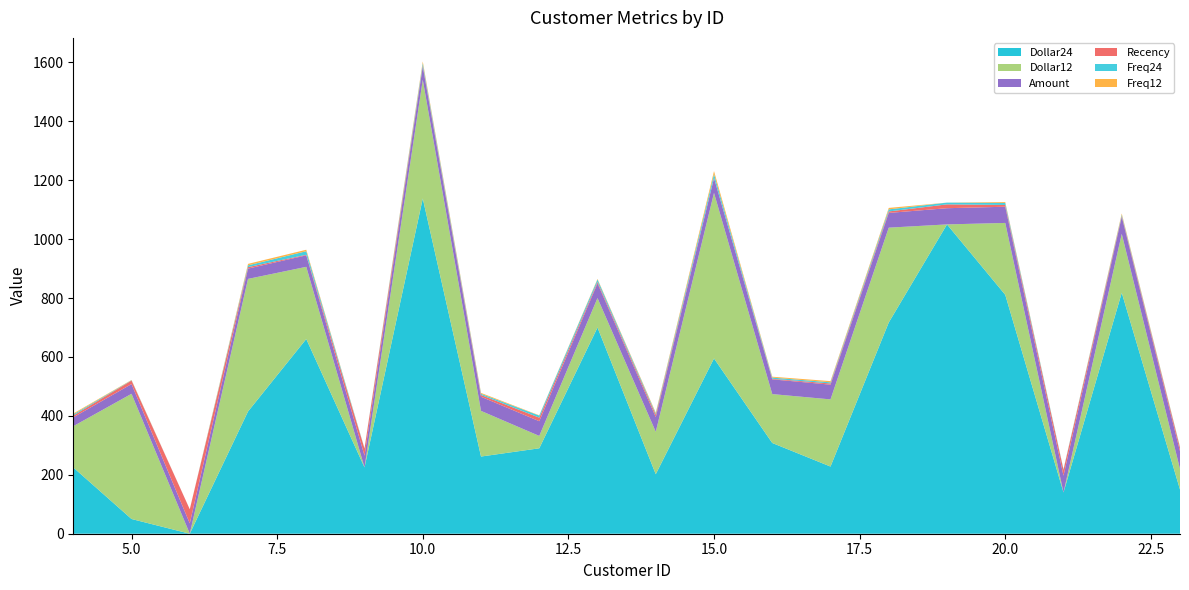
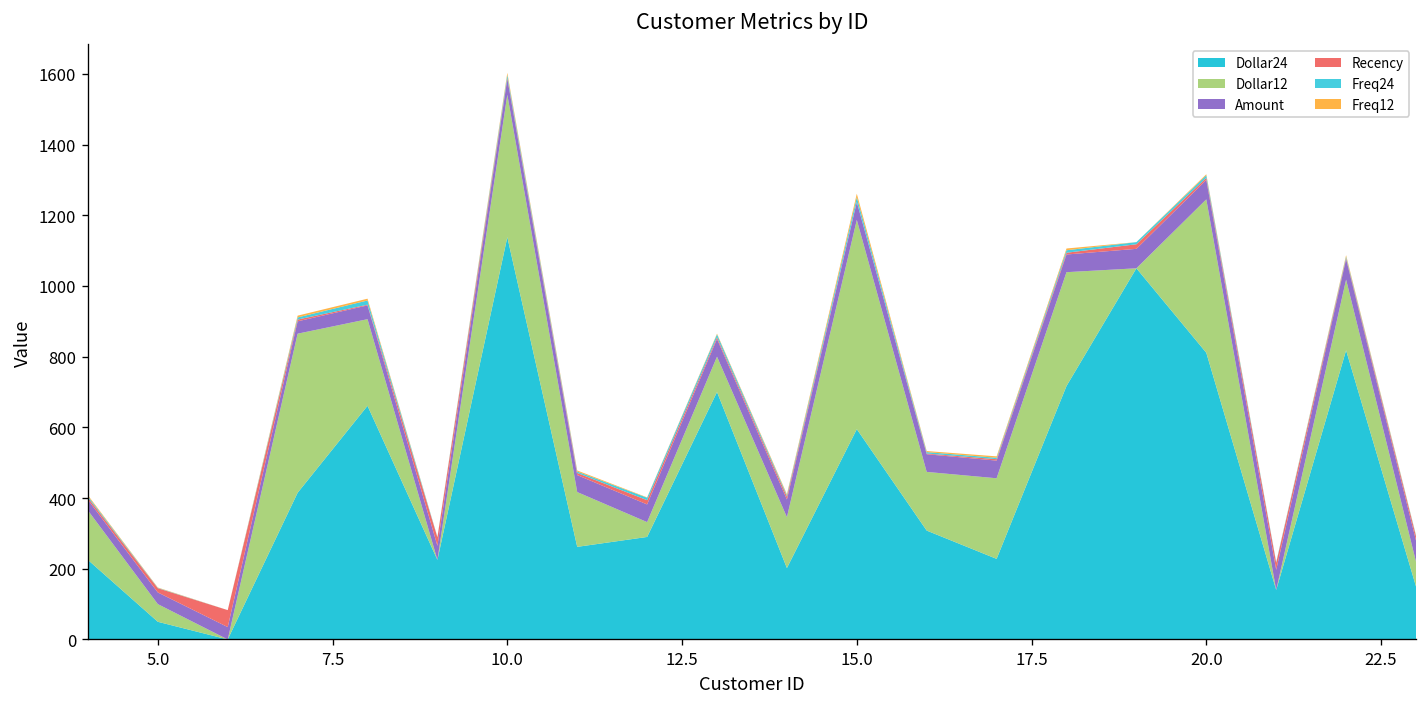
Dollar12, 5.0: 430 -> 50
Dollar12, 15.0: 560 -> 590
Dollar12, 20.0: 240 -> 430
